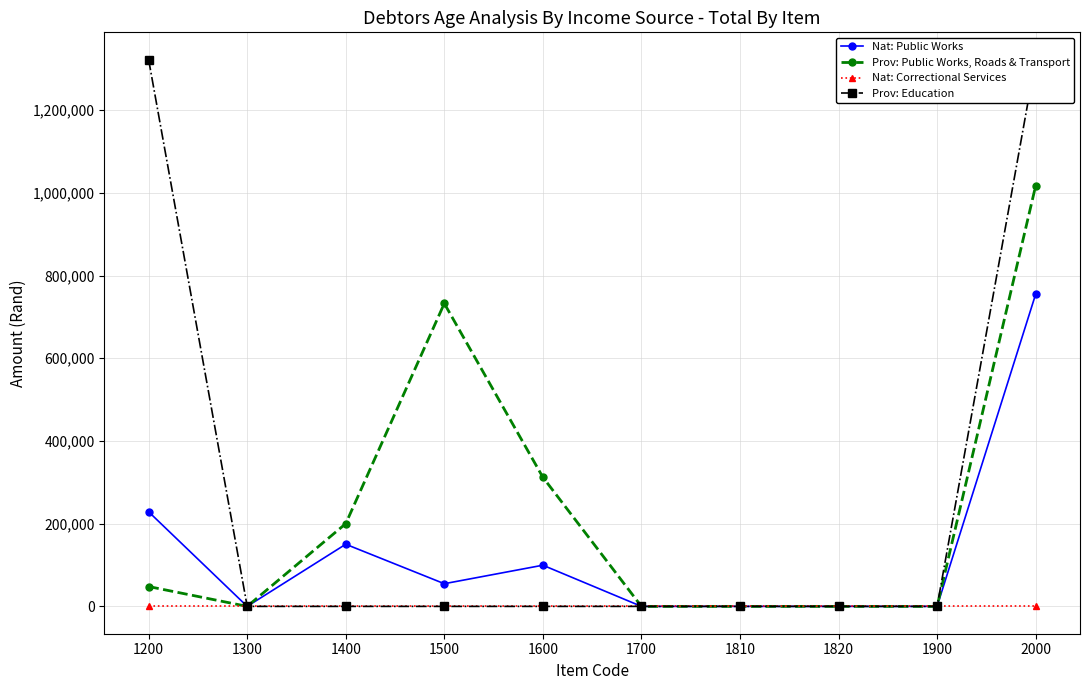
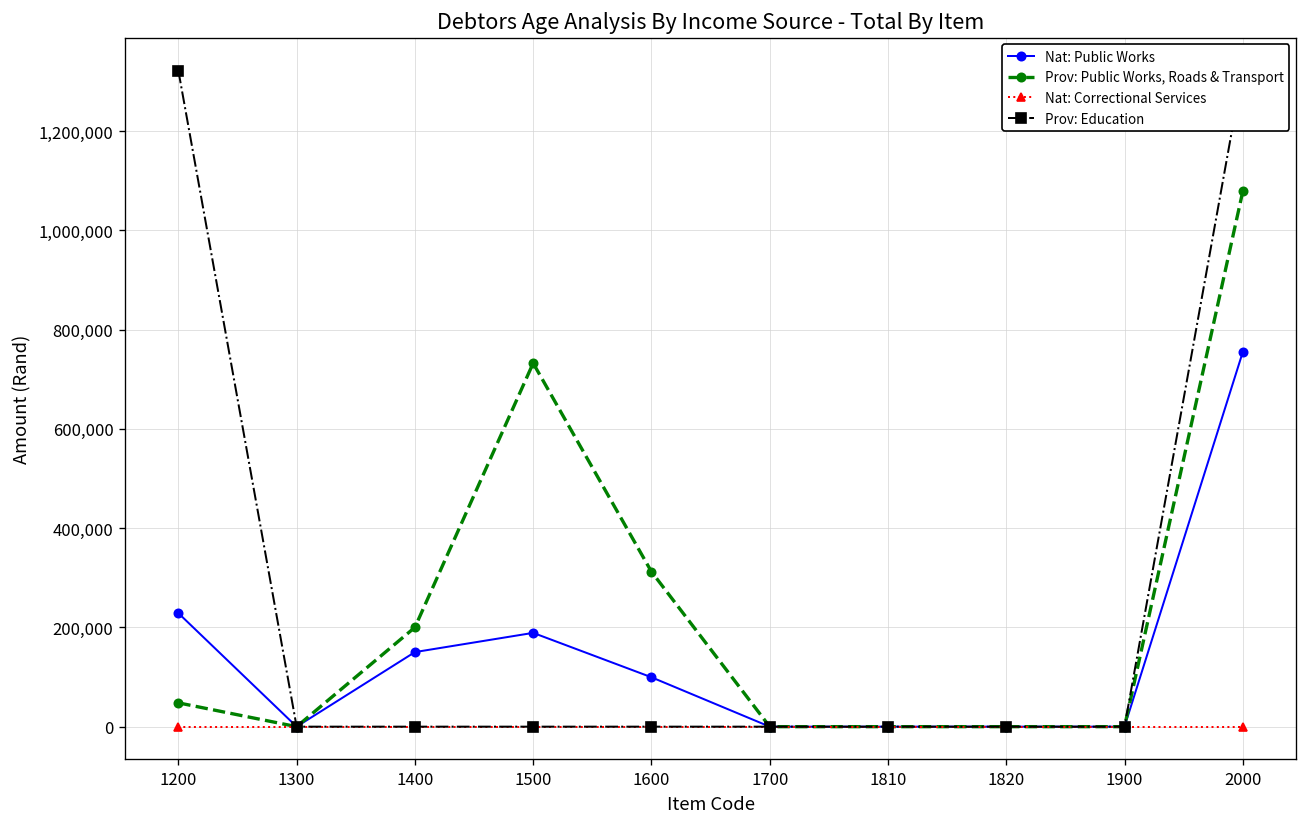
Nat: Public Works, 1500: 50,000 -> 190,000
Prov: Public Works, Roads & Transport, 2000: 1,020,000 -> 1,080,000
